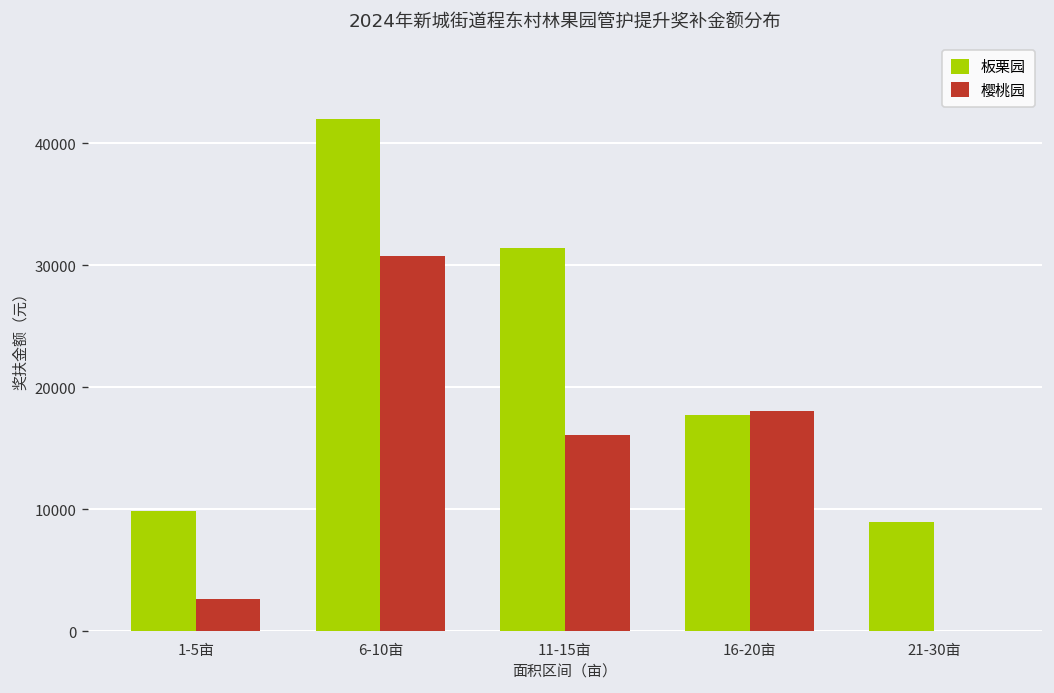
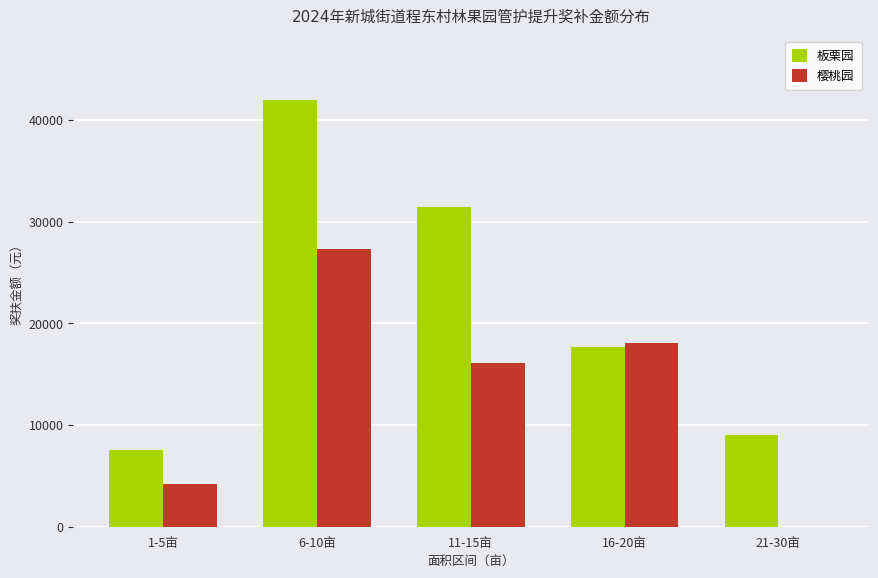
板栗园, 1-5亩: 9900 -> 7500
樱桃园, 1-5亩: 2600 -> 4200
樱桃园, 6-10亩: 30800 -> 27300
